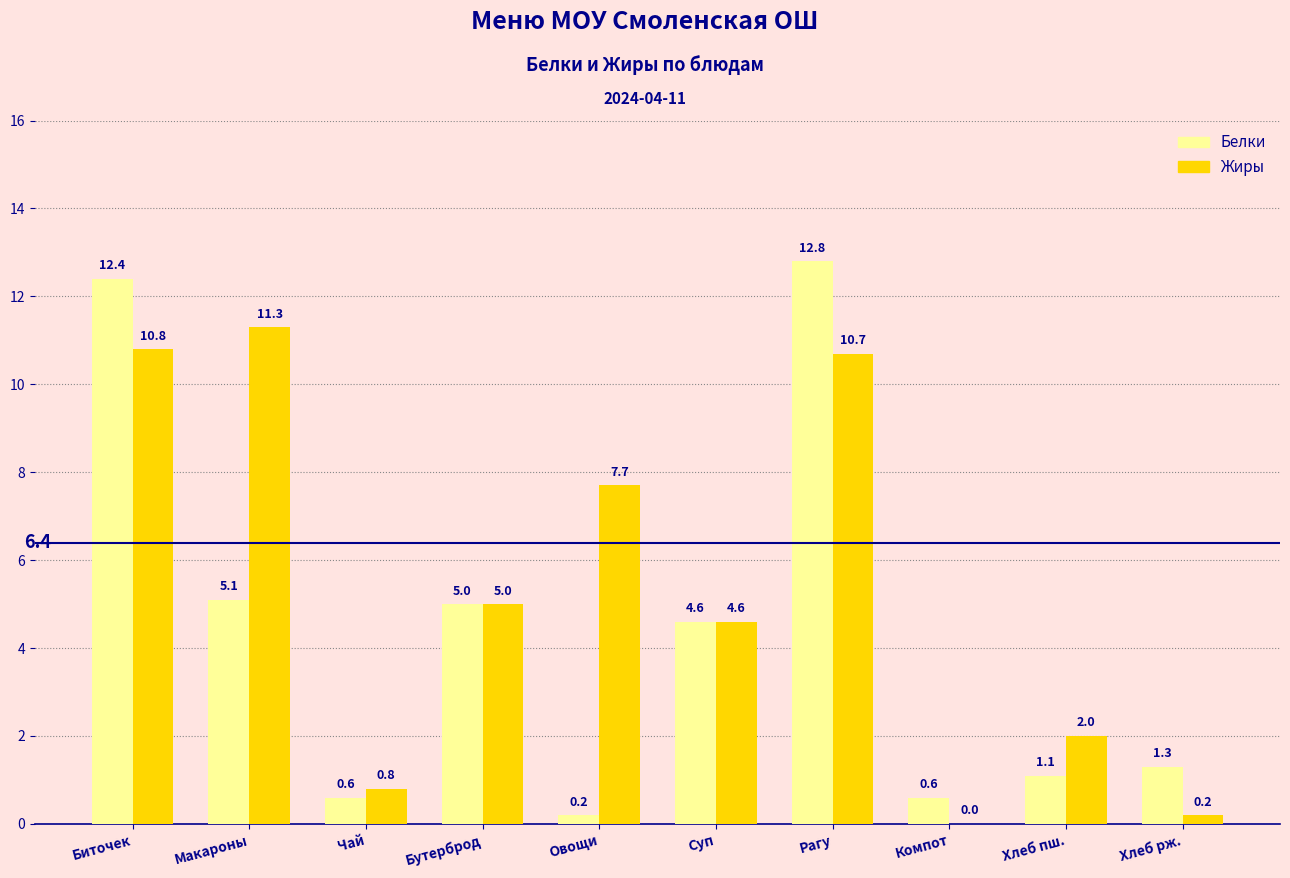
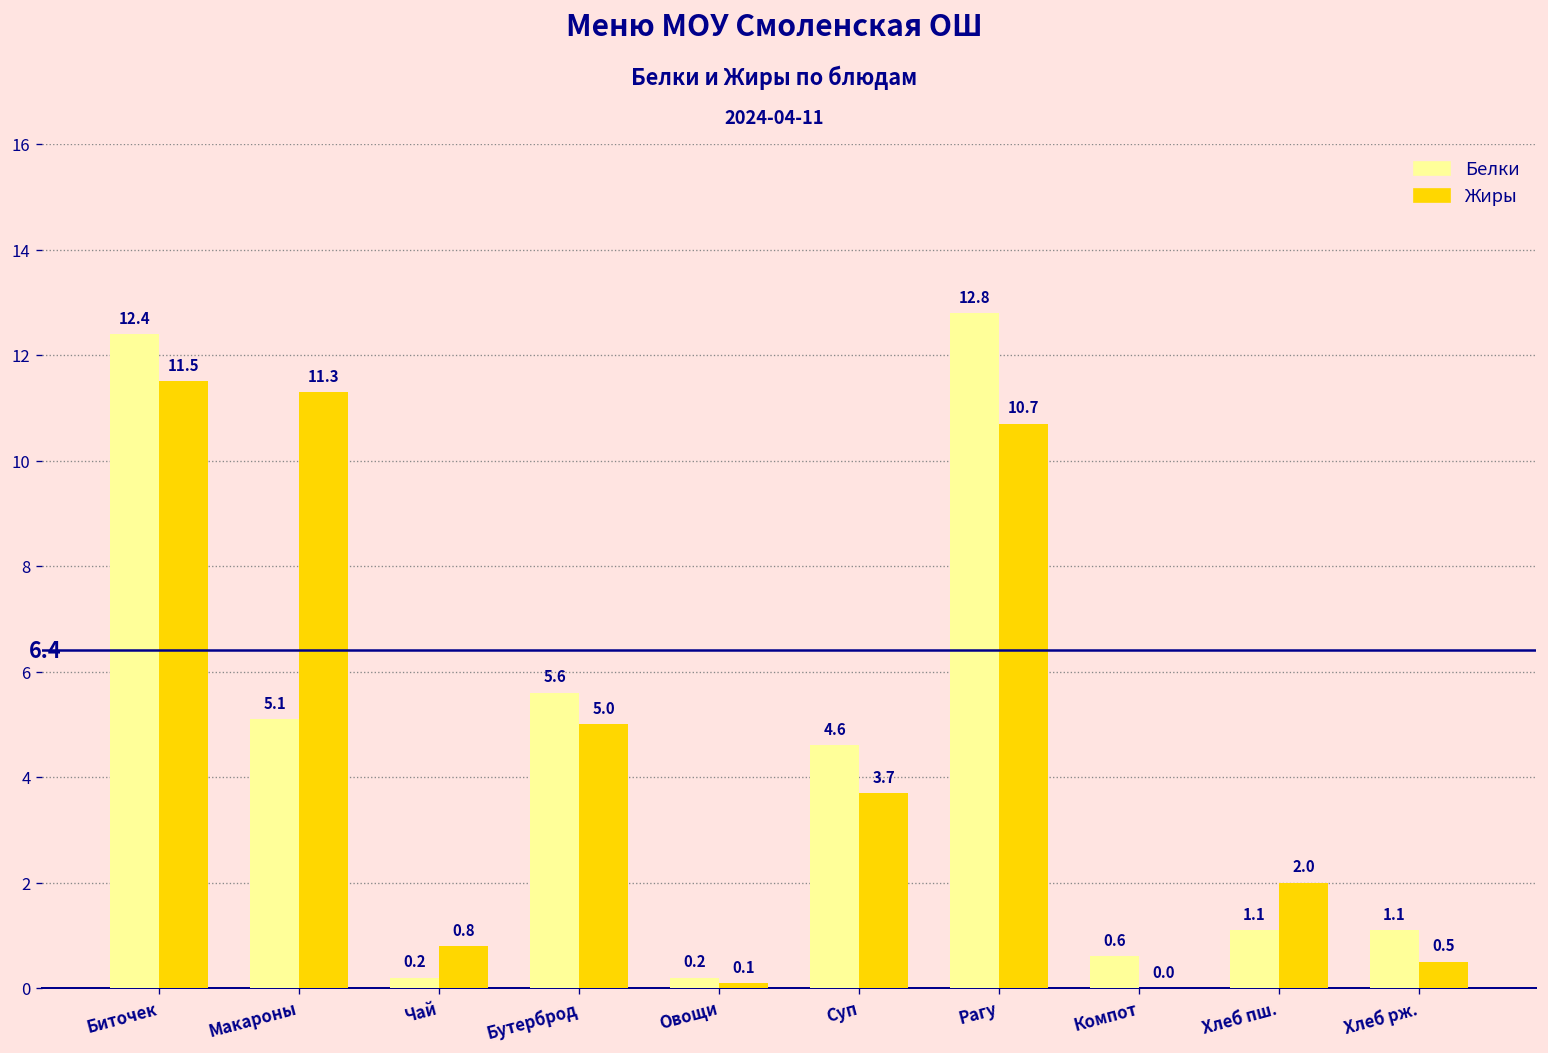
Жиры, Биточек: 10.8 -> 11.5
Белки, Чай: 0.6 -> 0.2
Белки, Бутерброд: 5.0 -> 5.6
Жиры, Овощи: 7.7 -> 0.1
Жиры, Суп: 4.6 -> 3.7
Белки, Хлеб рж.: 1.3 -> 1.1
Жиры, Хлеб рж.: 0.2 -> 0.5
